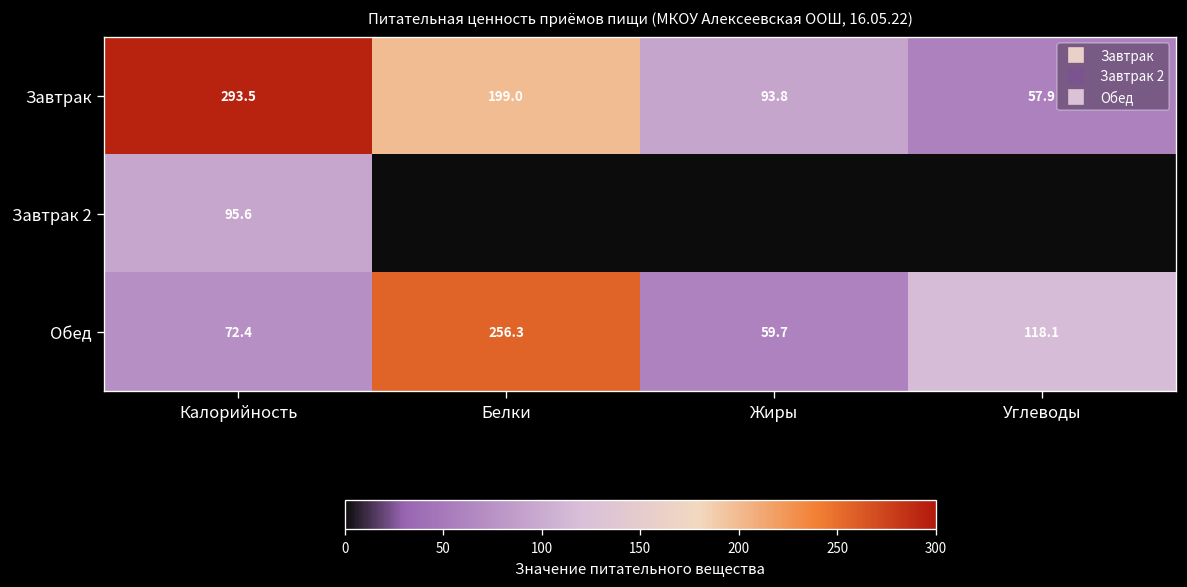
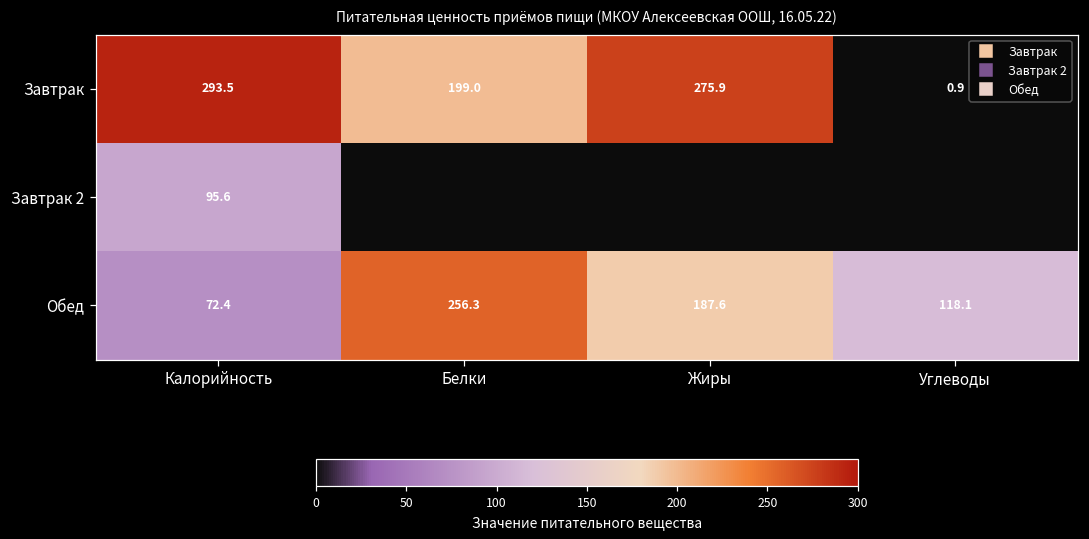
Завтрак, Жиры: 93.8 -> 275.9
Завтрак, Углеводы: 57.9 -> 0.9
Обед, Жиры: 59.7 -> 187.6
